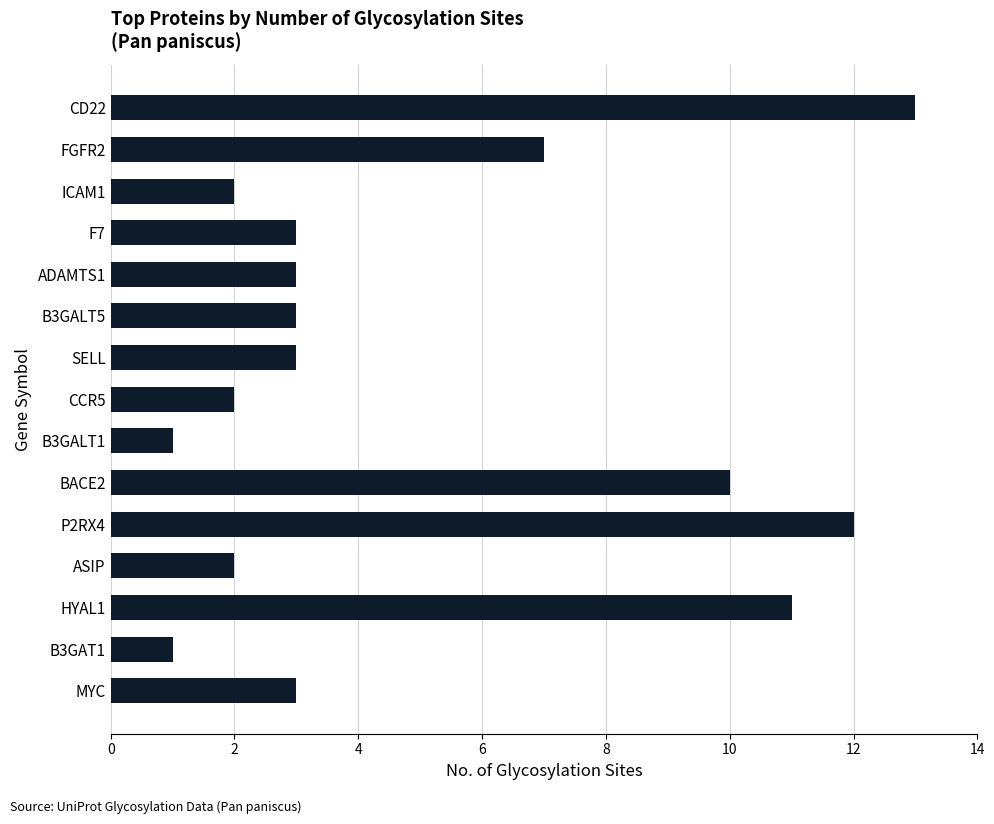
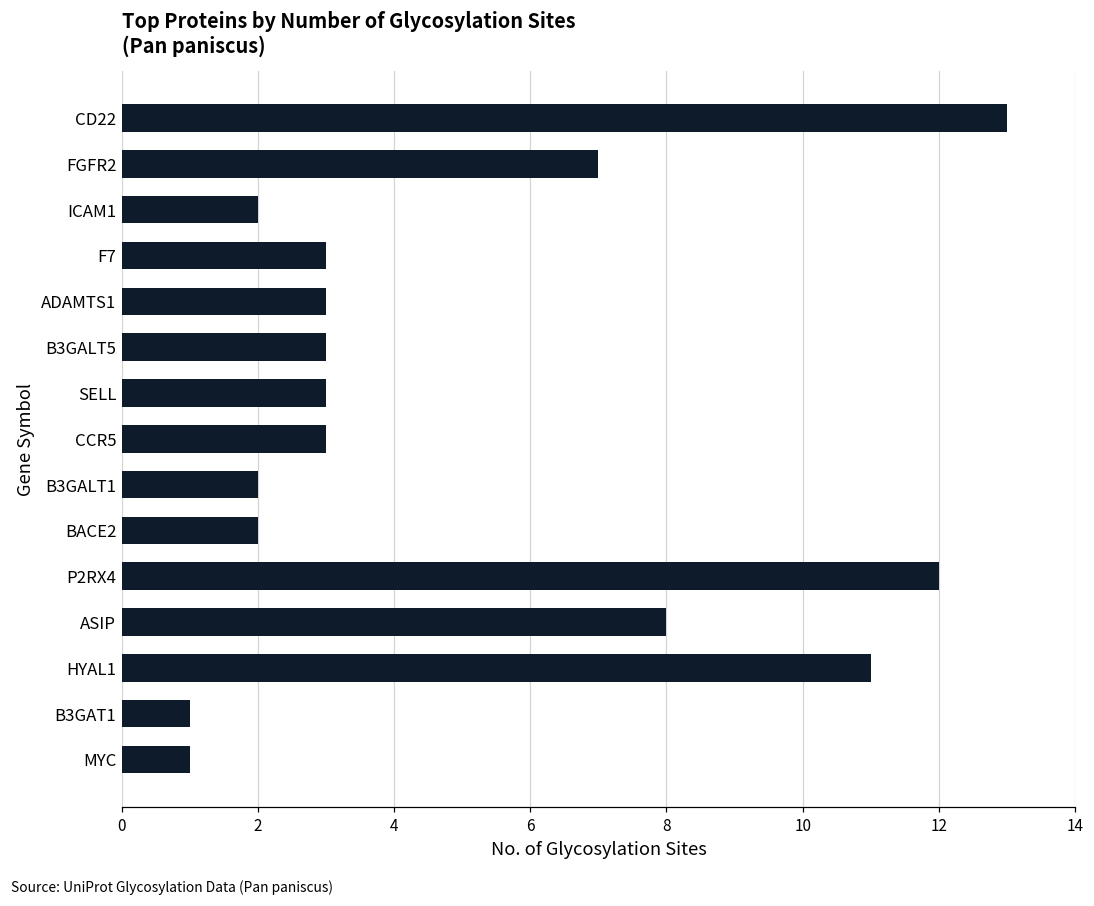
CCR5: 2 -> 3
B3GALT1: 1 -> 2
BACE2: 10 -> 2
ASIP: 2 -> 8
MYC: 3 -> 1
